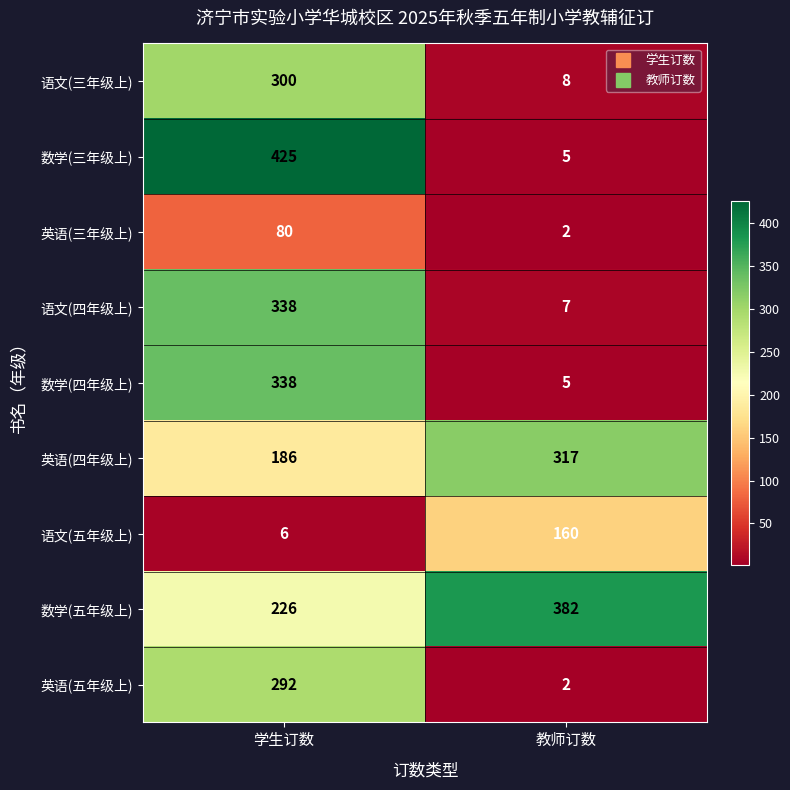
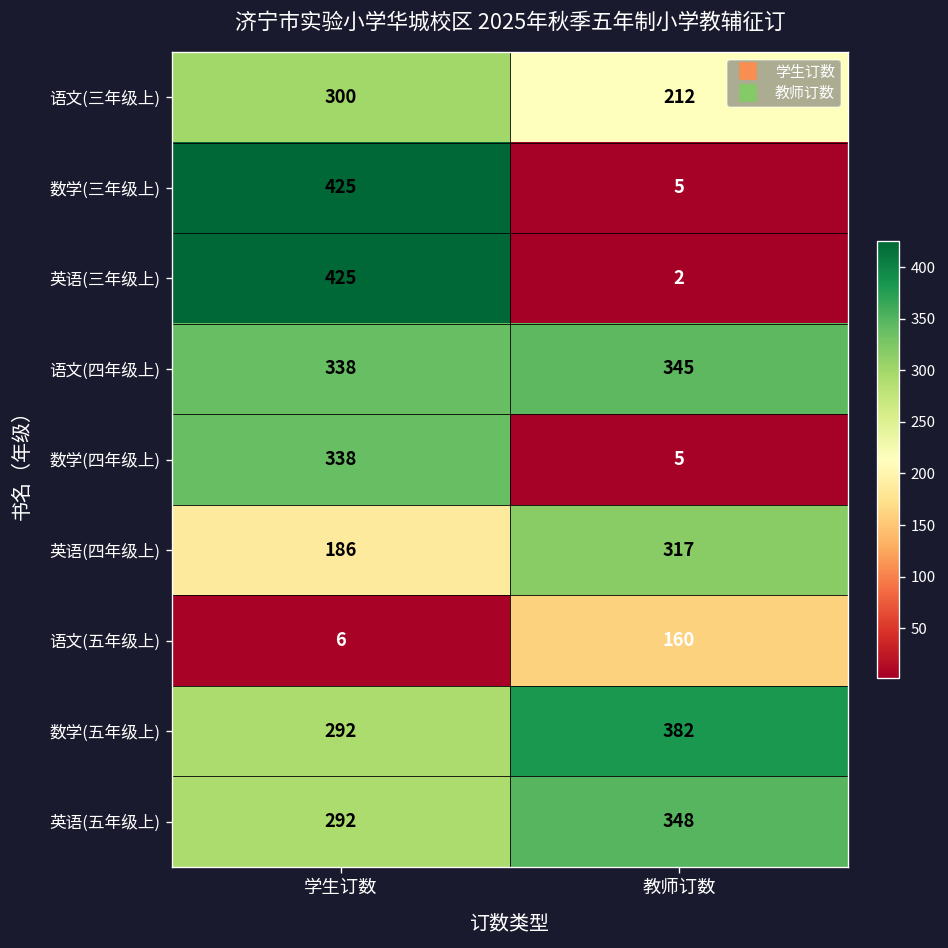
语文(三年级上), 教师订数: 8 -> 212
英语(三年级上), 学生订数: 80 -> 425
语文(四年级上), 教师订数: 7 -> 345
数学(五年级上), 学生订数: 226 -> 292
英语(五年级上), 教师订数: 2 -> 348
